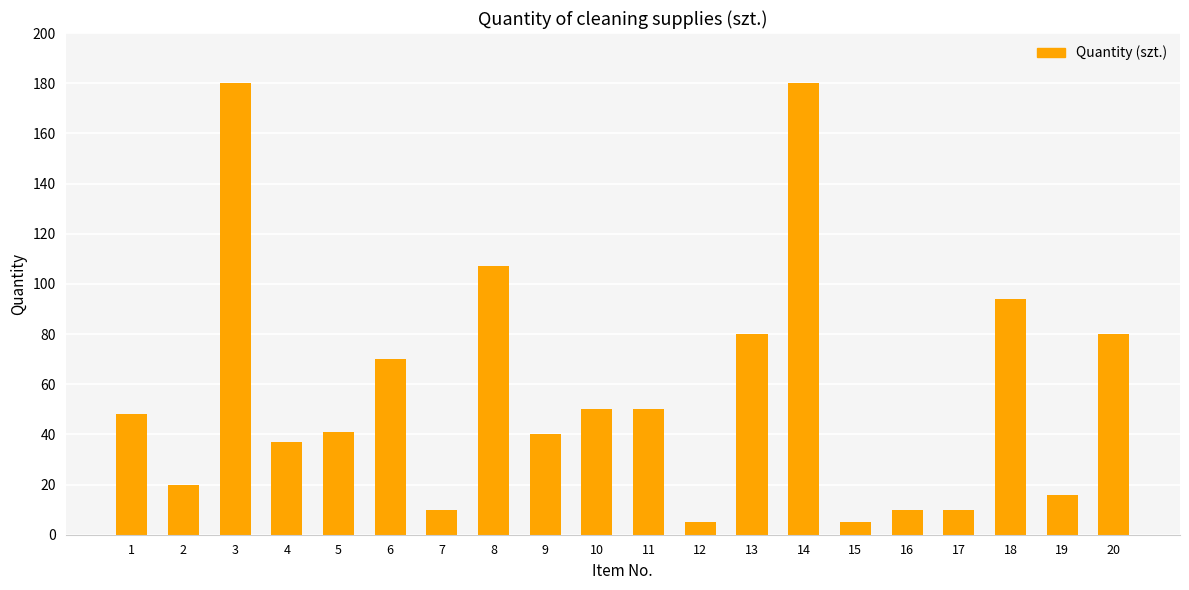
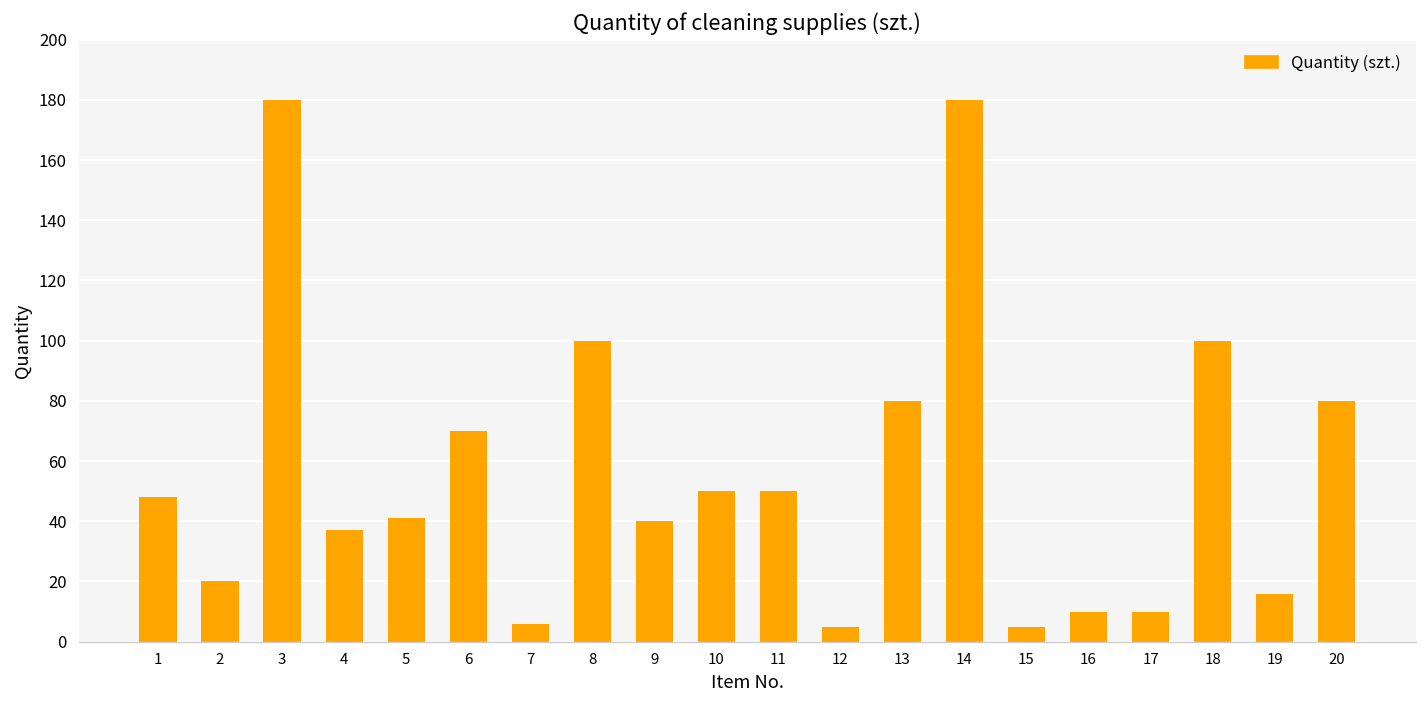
7: 10 -> 6
8: 107 -> 100
18: 94 -> 100
